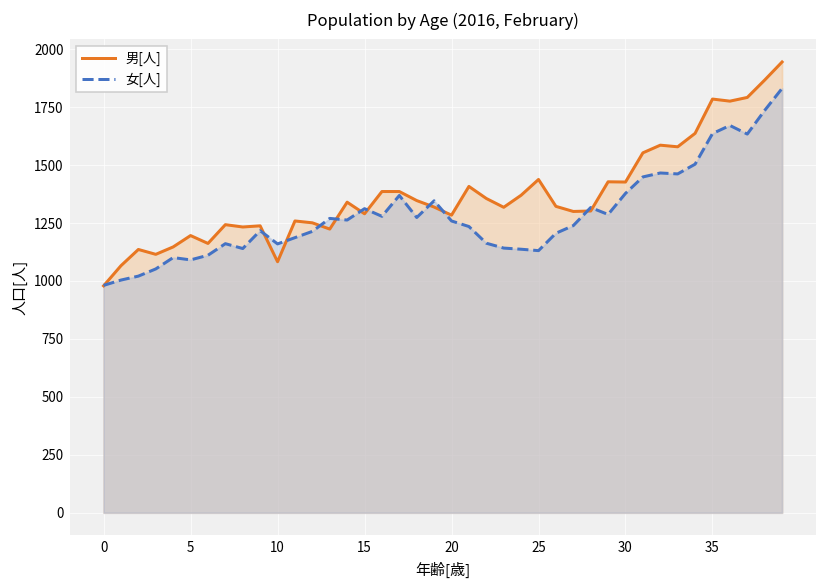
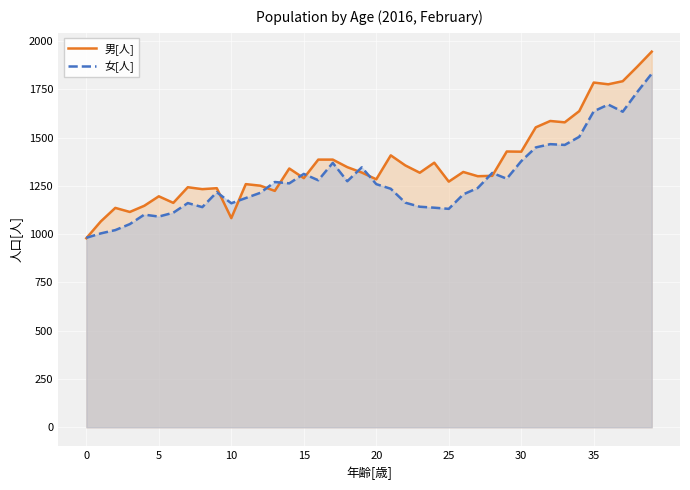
男[人], 25: 1440 -> 1270
